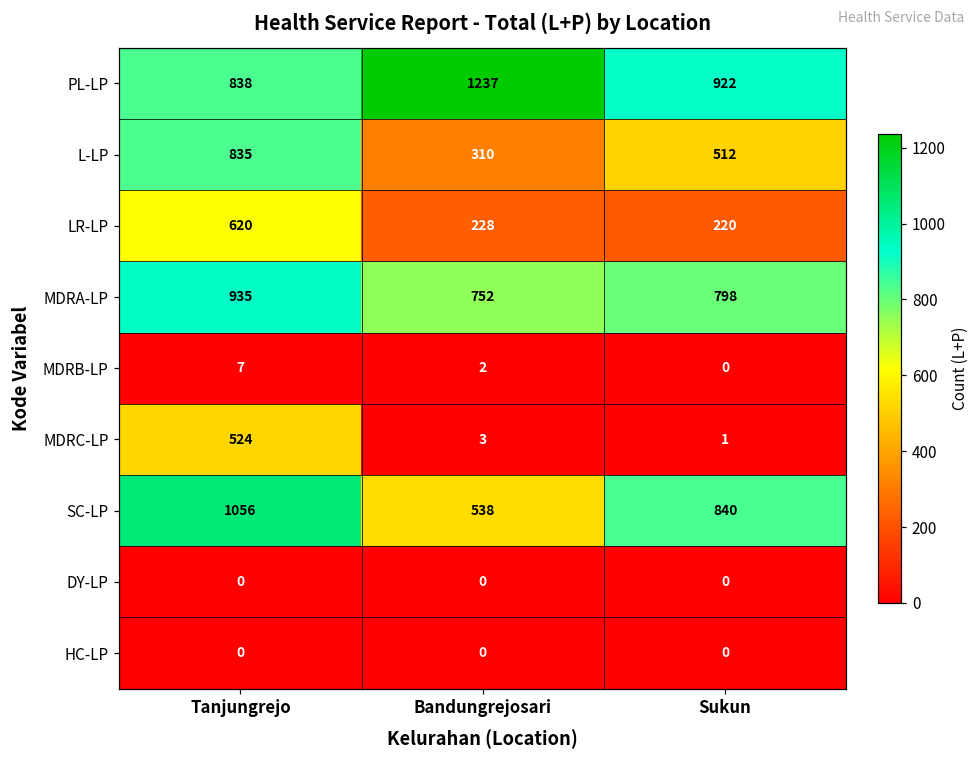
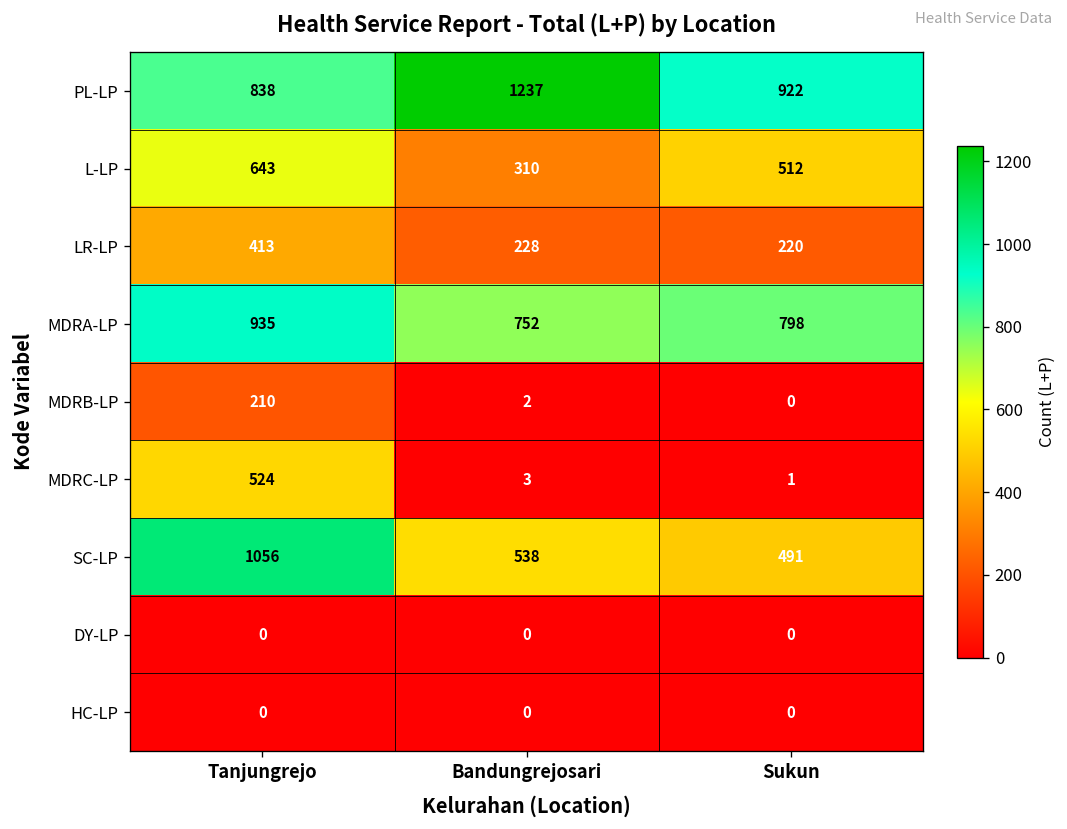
L-LP, Tanjungrejo: 835 -> 643
LR-LP, Tanjungrejo: 620 -> 413
MDRB-LP, Tanjungrejo: 7 -> 210
SC-LP, Sukun: 840 -> 491
